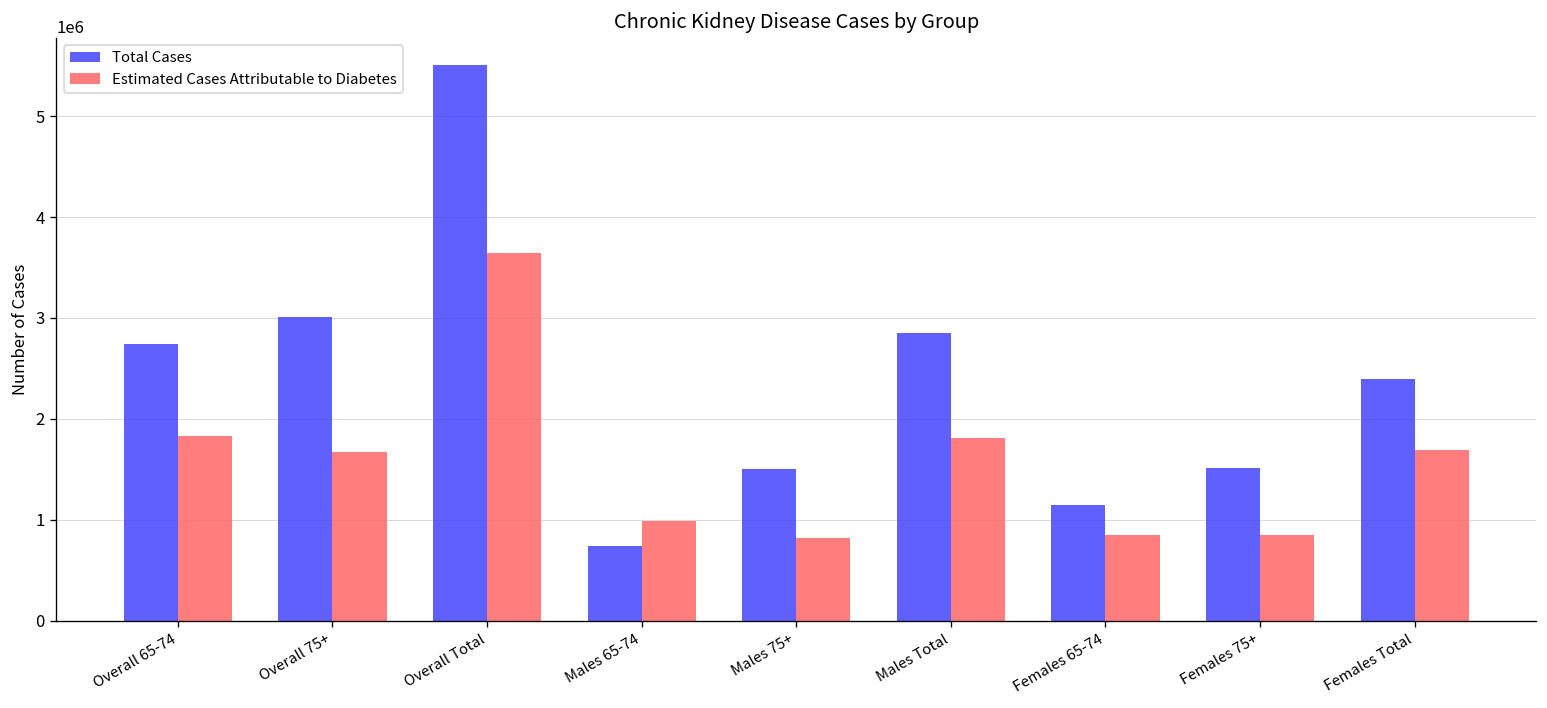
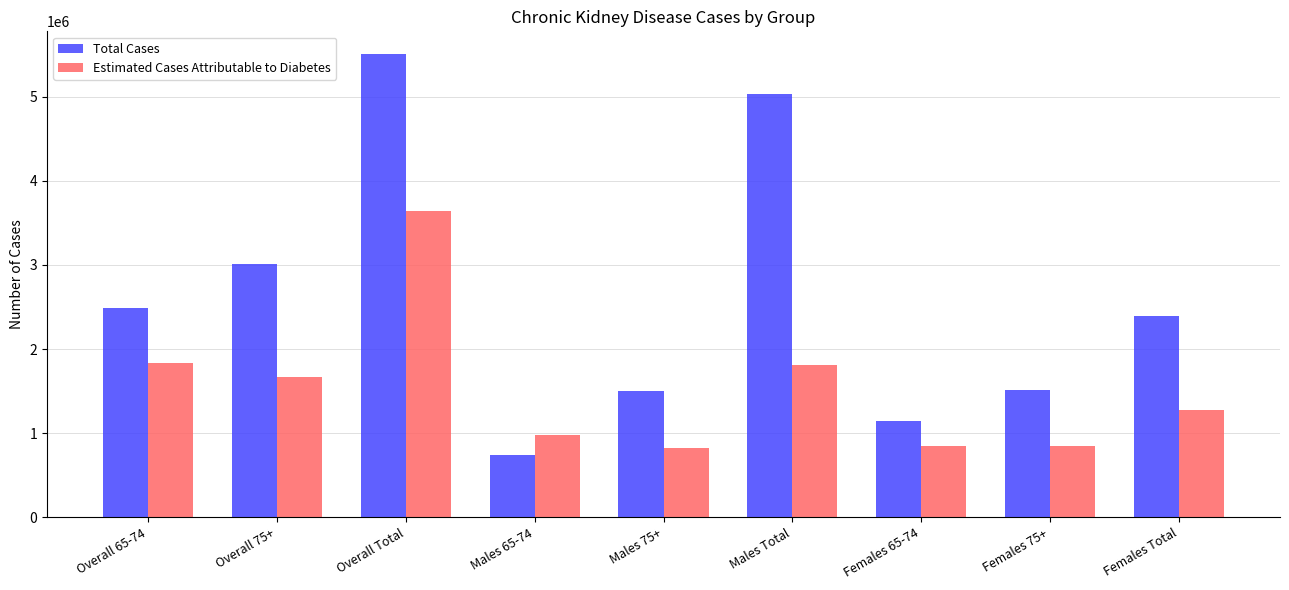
Total Cases, Overall 65-74: 2700000 -> 2500000
Total Cases, Males Total: 2800000 -> 5000000
Estimated Cases Attributable to Diabetes, Females Total: 1700000 -> 1300000
